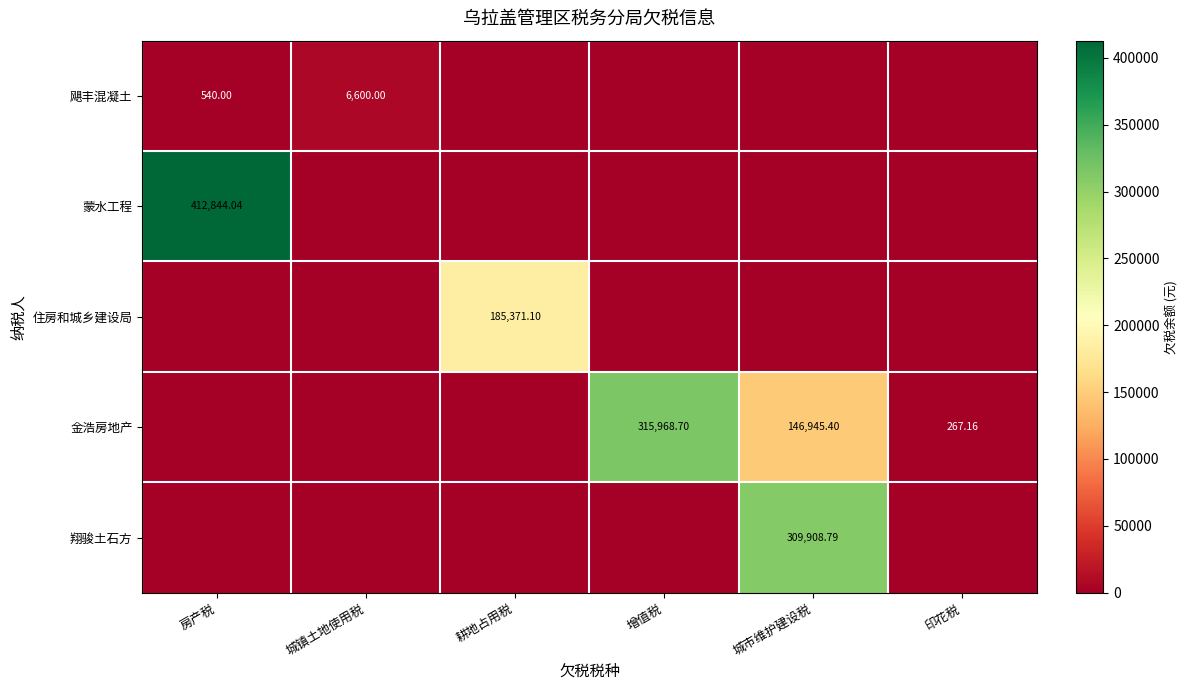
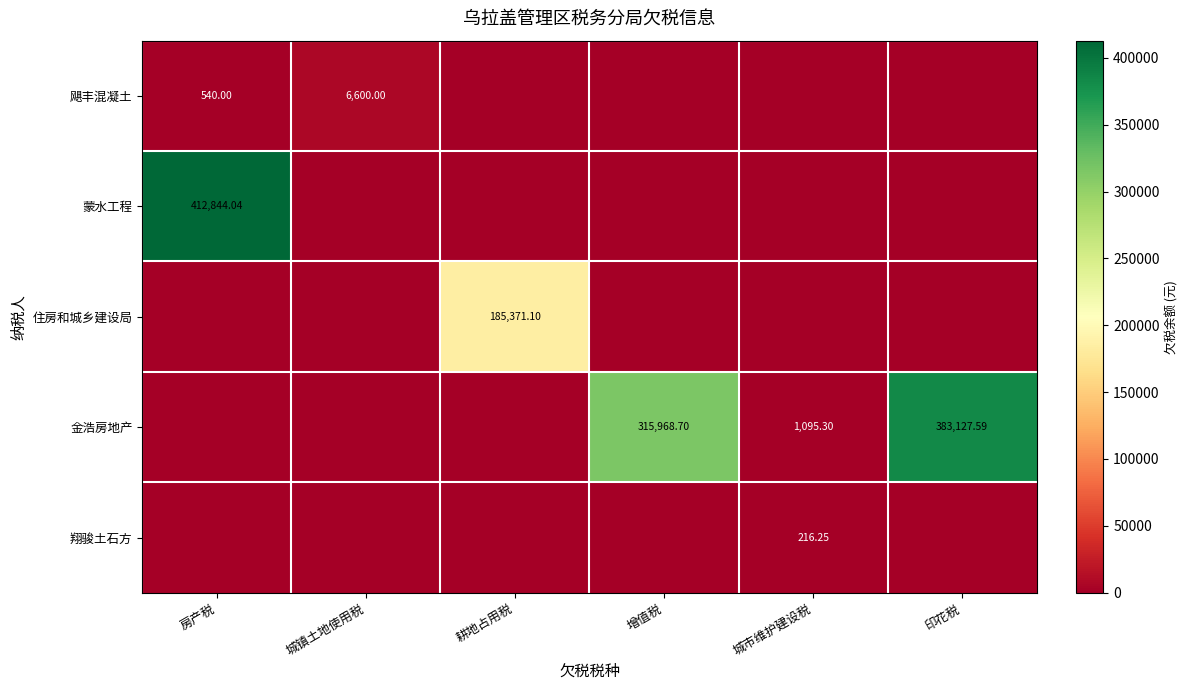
金浩房地产, 城市维护建设税: 146,945.40 -> 1,095.30
金浩房地产, 印花税: 267.16 -> 383,127.59
翔骏土石方, 城市维护建设税: 309,908.79 -> 216.25
